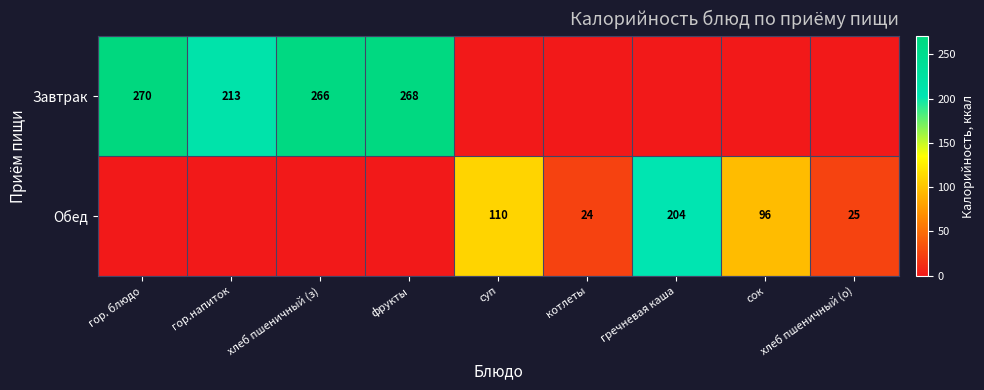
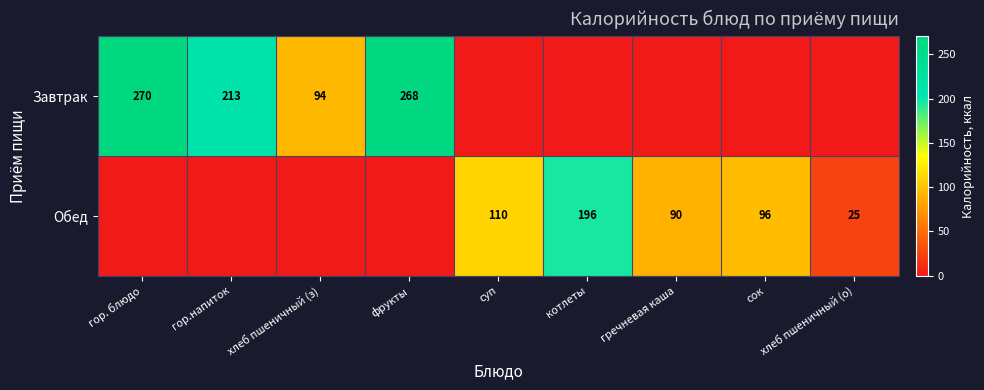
Завтрак, хлеб пшеничный (з): 266 -> 94
Обед, котлеты: 24 -> 196
Обед, гречневая каша: 204 -> 90
